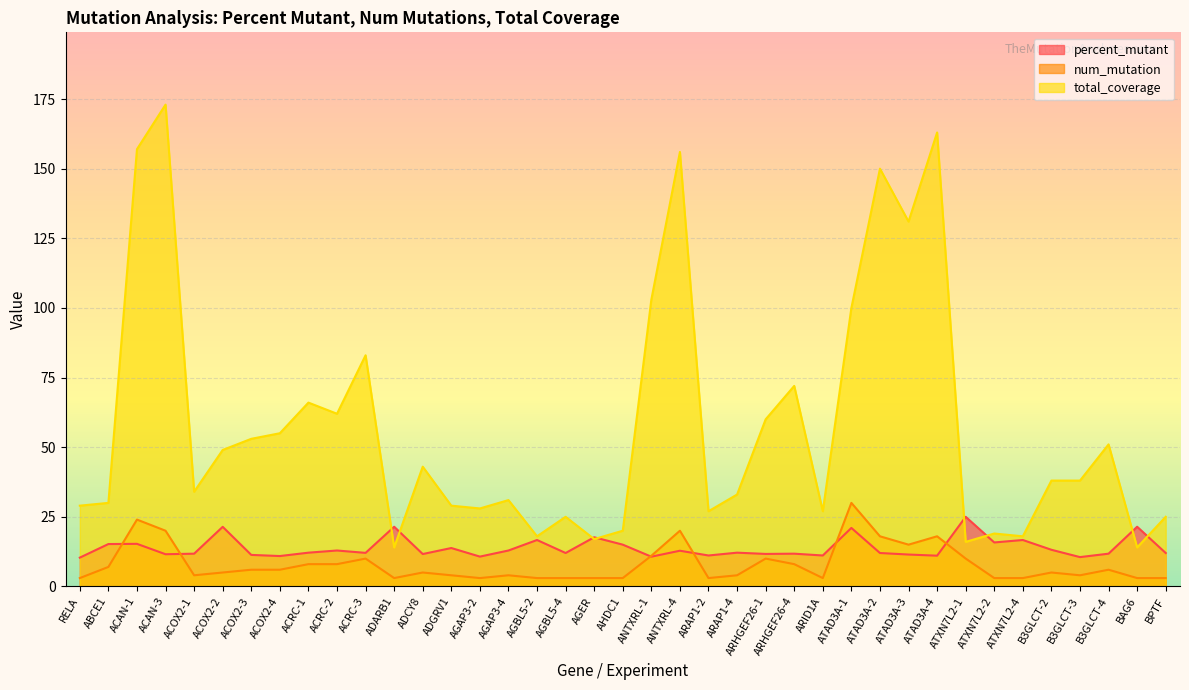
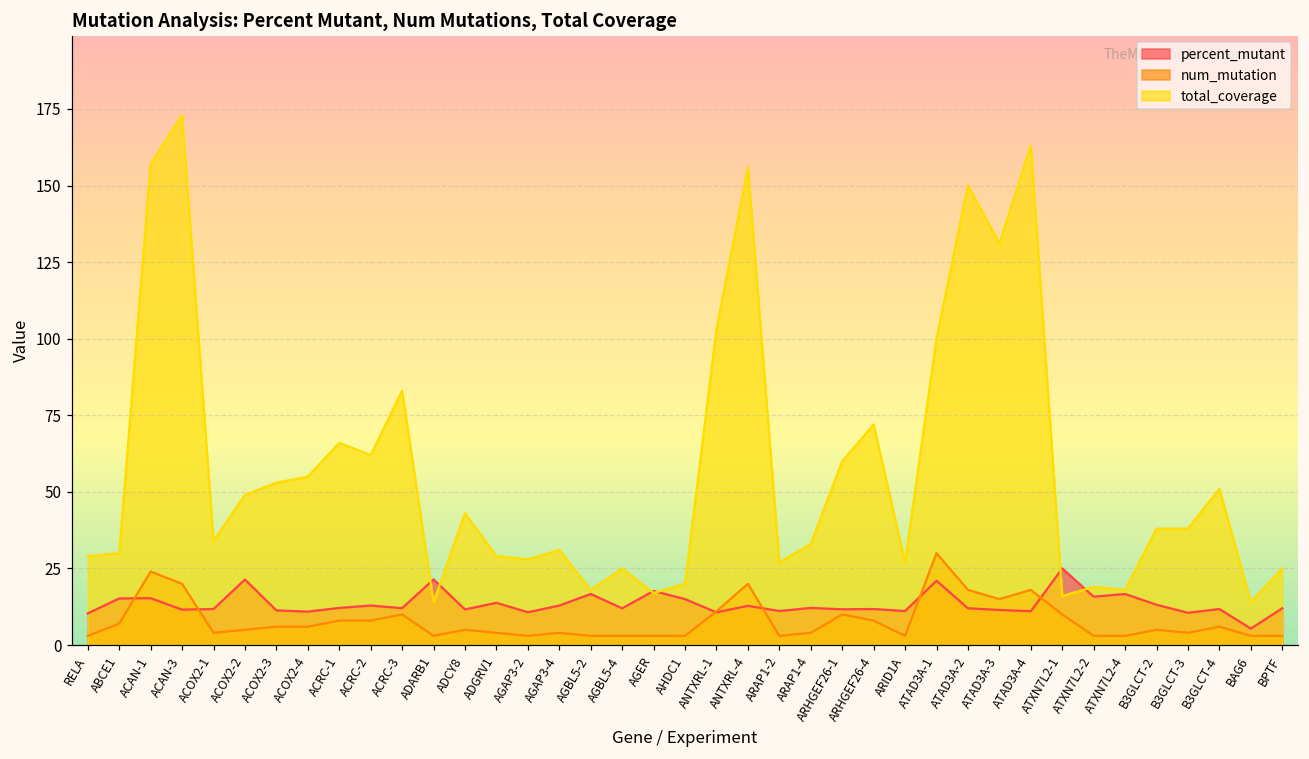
percent_mutant, BAG6: 21 -> 5
